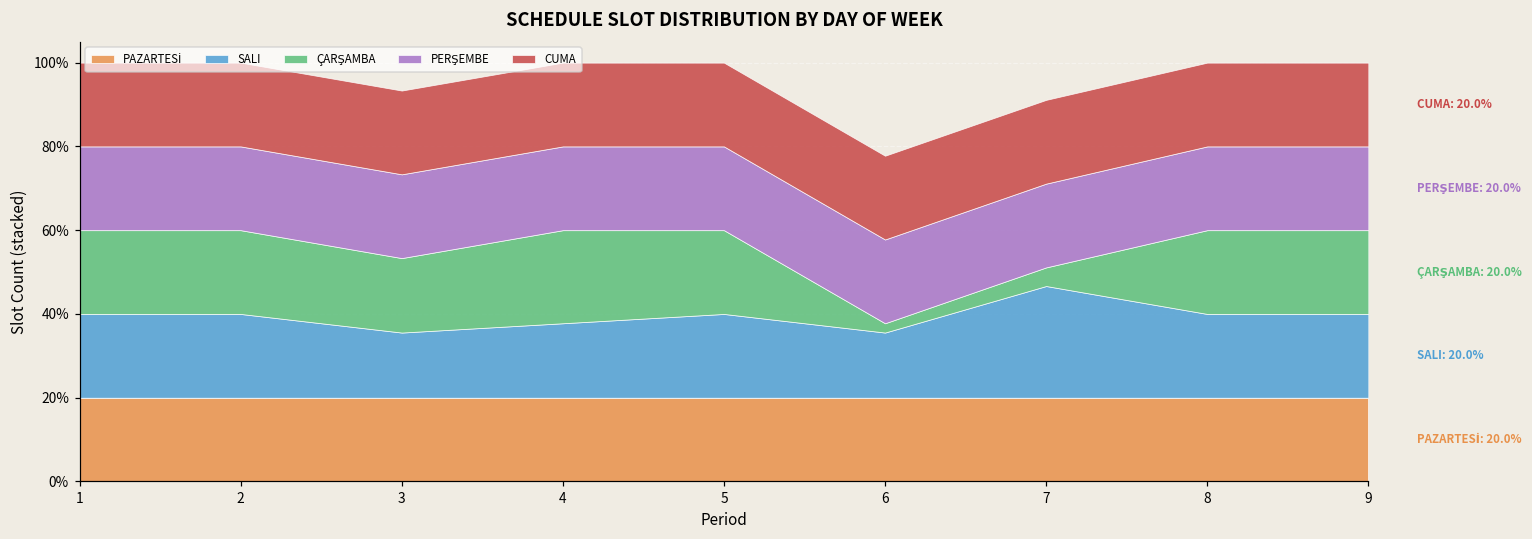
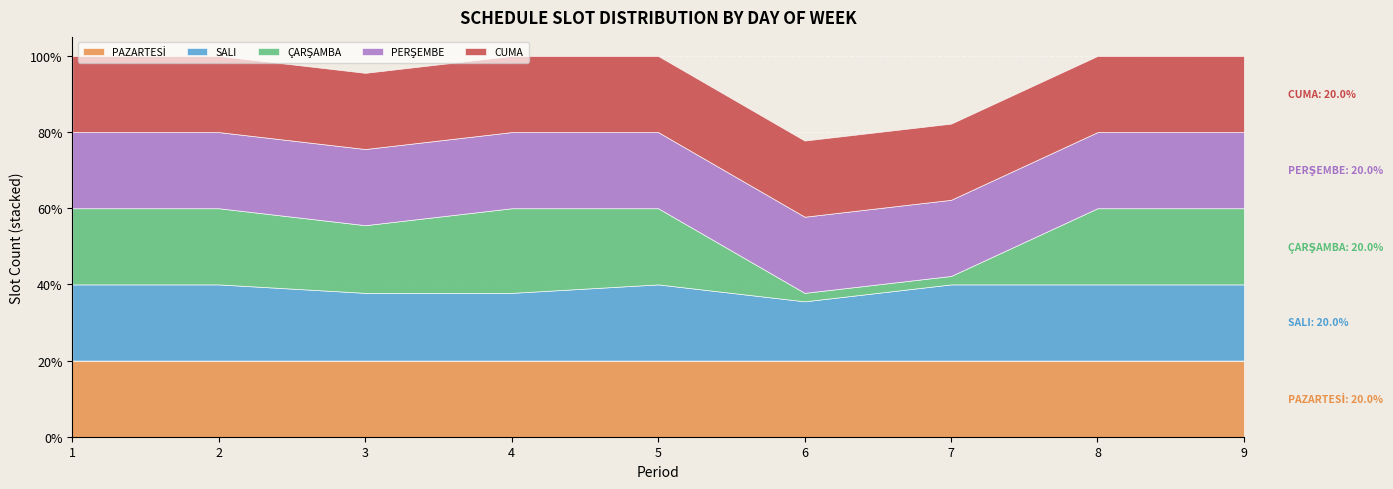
SALI, 3: 16% -> 18%
SALI, 7: 27% -> 20%
ÇARŞAMBA, 7: 4% -> 2%
